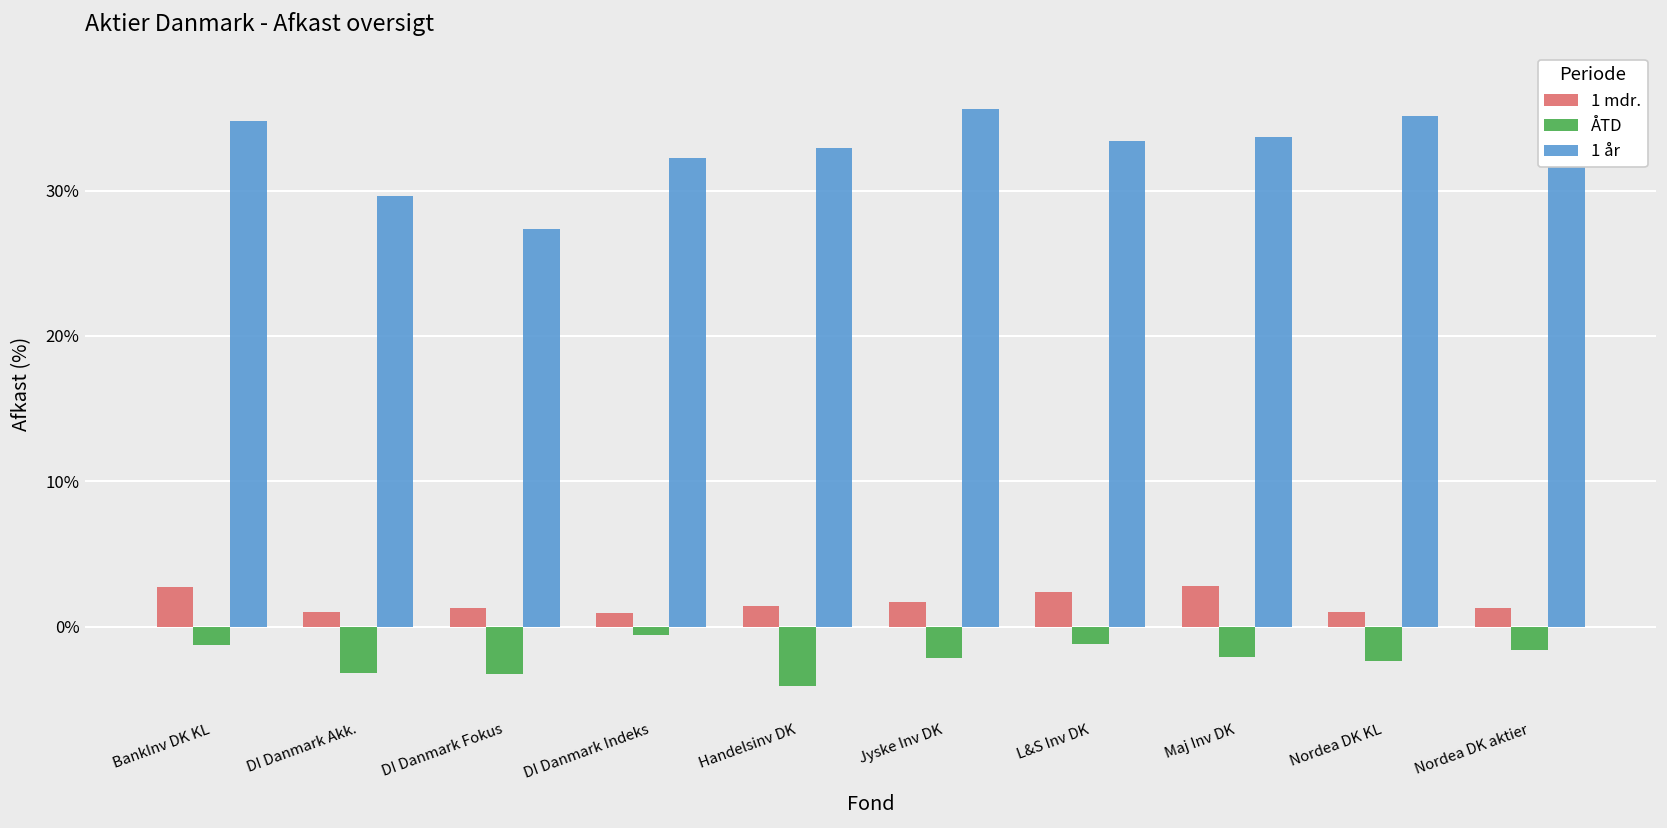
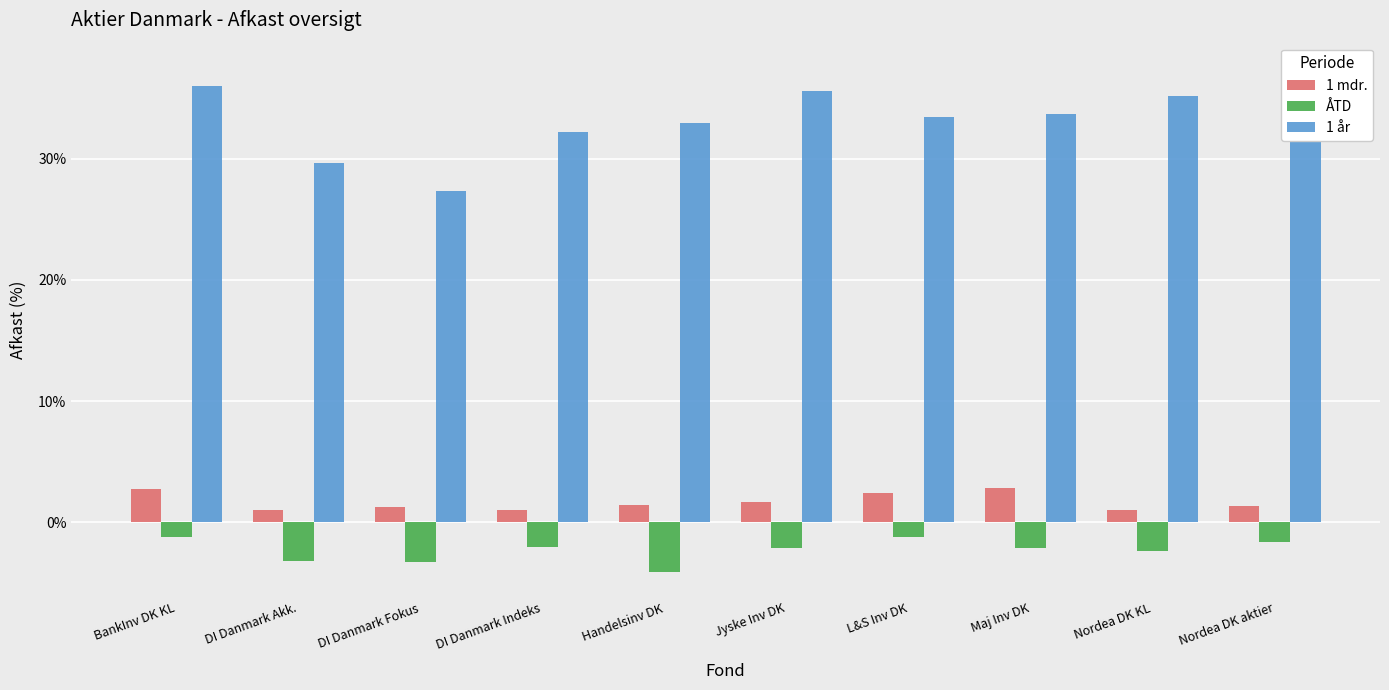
1 år, BankInv DK KL: 34.8% -> 36.0%
ÅTD, DI Danmark Indeks: -0.6% -> -2.1%
